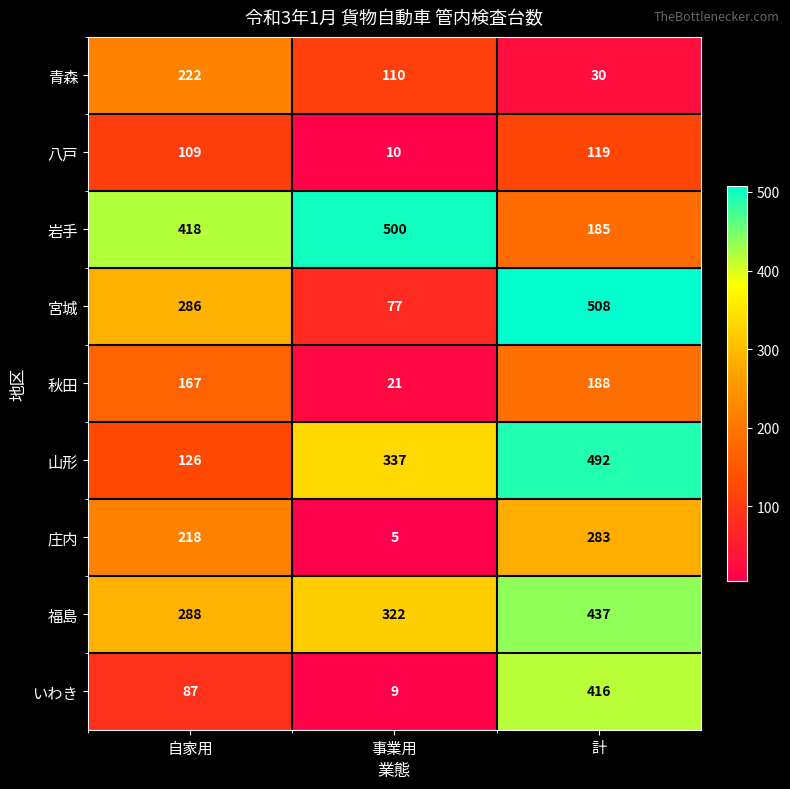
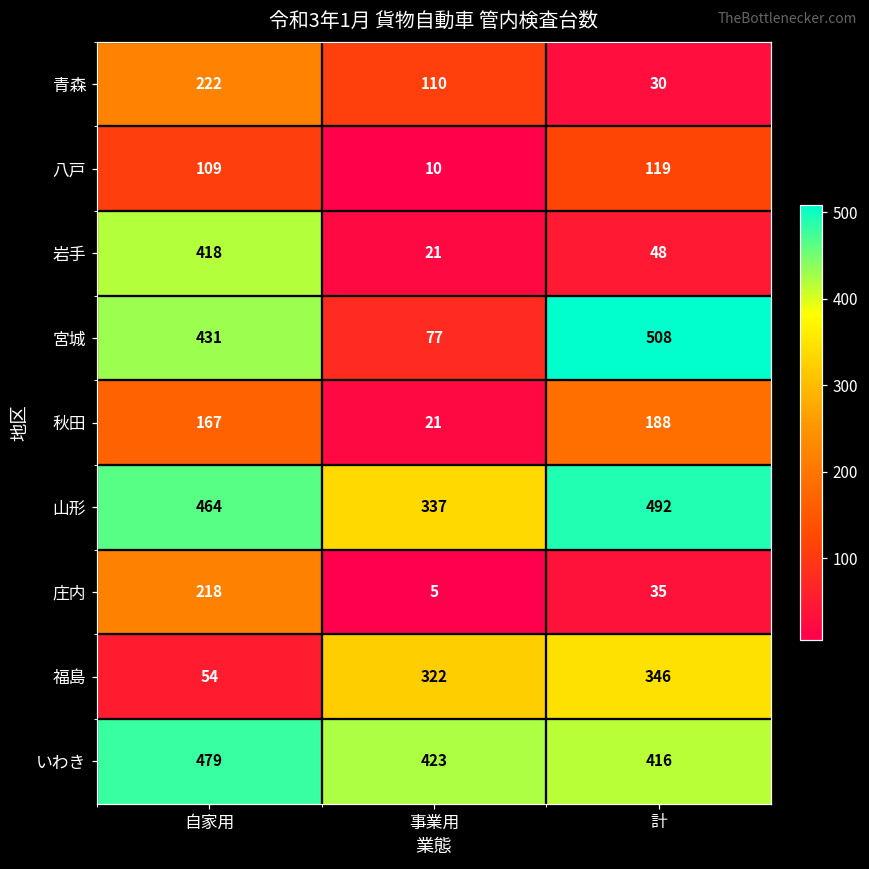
岩手, 事業用: 500 -> 21
岩手, 計: 185 -> 48
宮城, 自家用: 286 -> 431
山形, 自家用: 126 -> 464
庄内, 計: 283 -> 35
福島, 自家用: 288 -> 54
福島, 計: 437 -> 346
いわき, 自家用: 87 -> 479
いわき, 事業用: 9 -> 423
